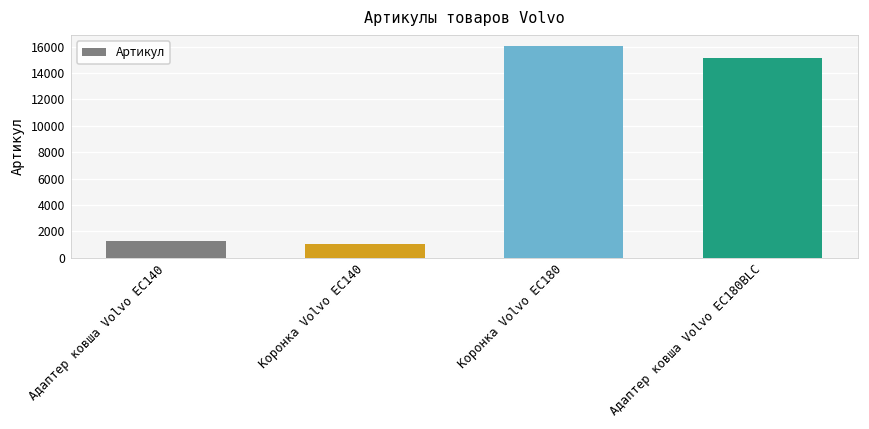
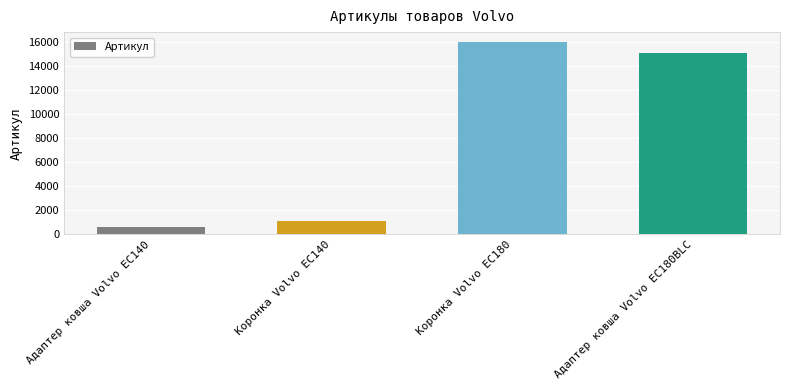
Адаптер ковша Volvo EC140: 1300 -> 600
